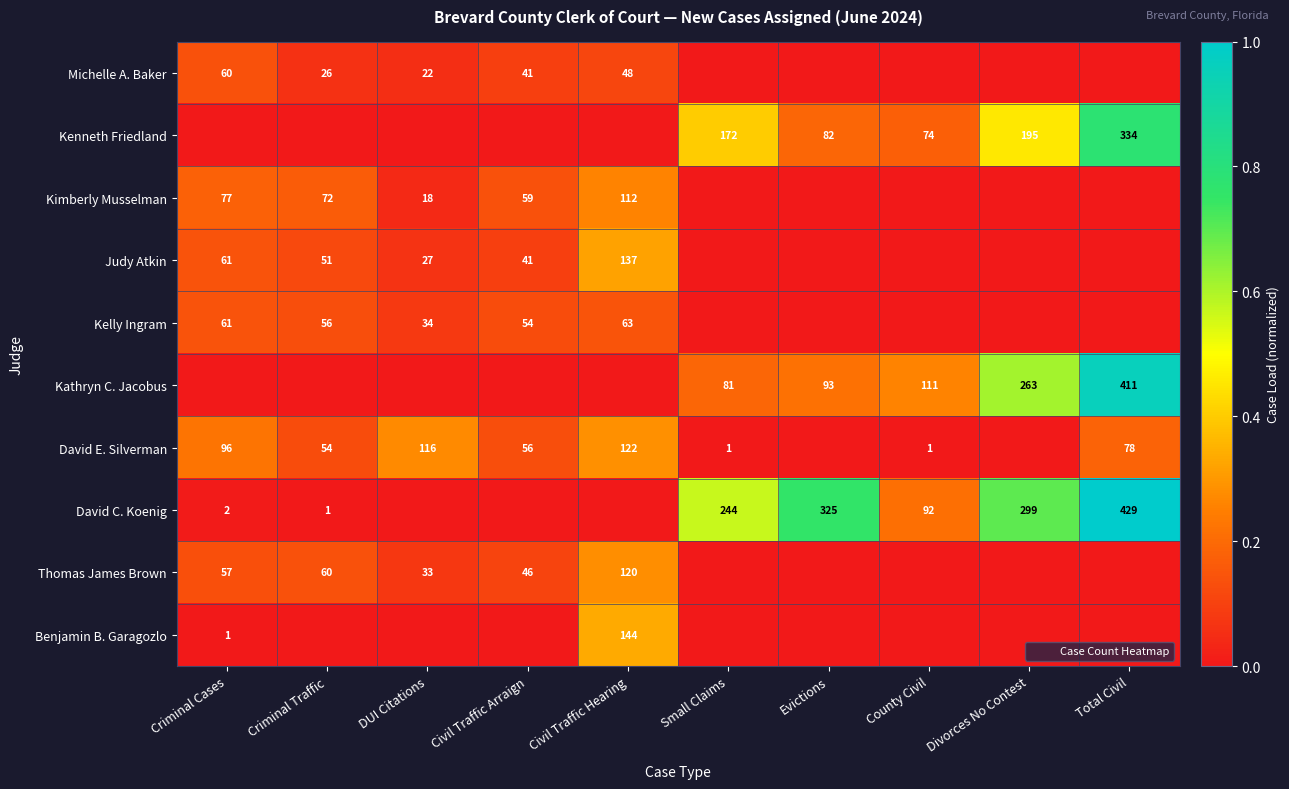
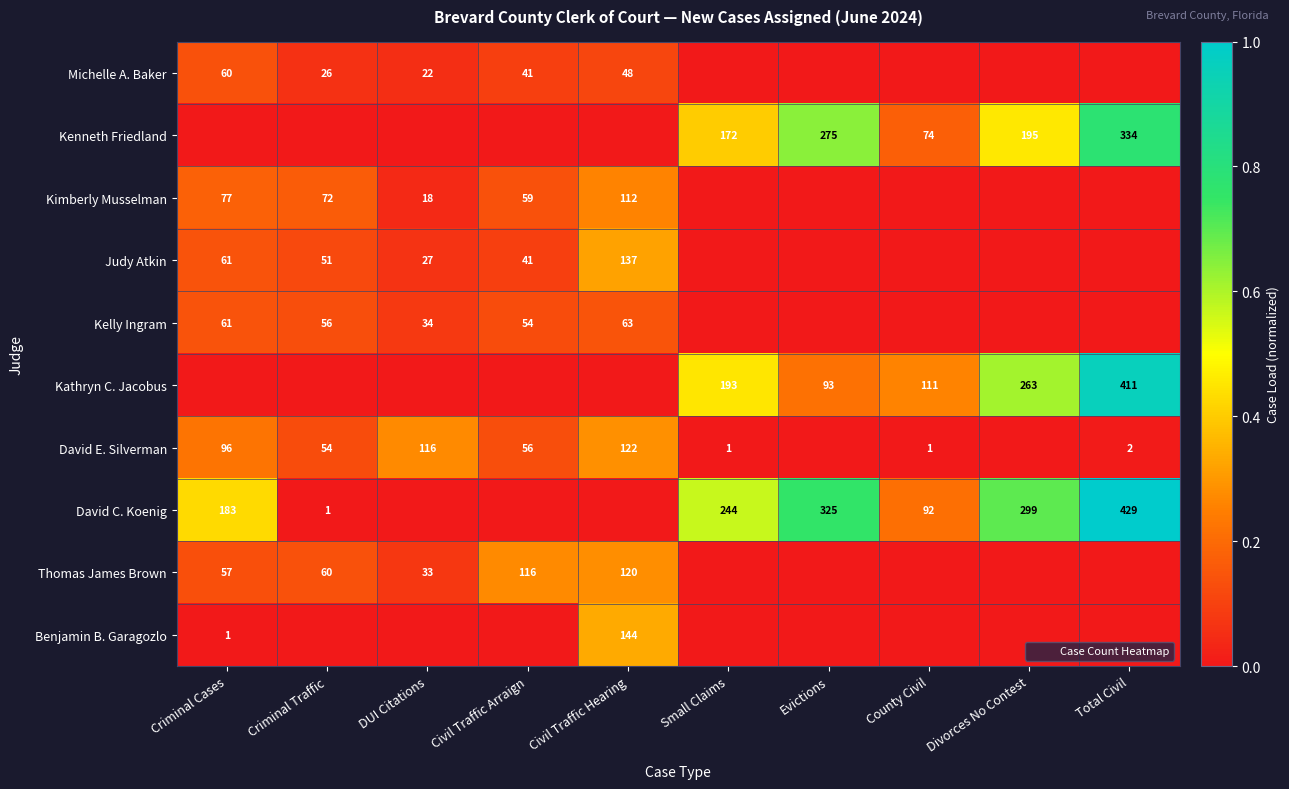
Kenneth Friedland, Evictions: 82 -> 275
Kathryn C. Jacobus, Small Claims: 81 -> 193
David E. Silverman, Total Civil: 78 -> 2
David C. Koenig, Criminal Cases: 2 -> 183
Thomas James Brown, Civil Traffic Arraign: 46 -> 116
